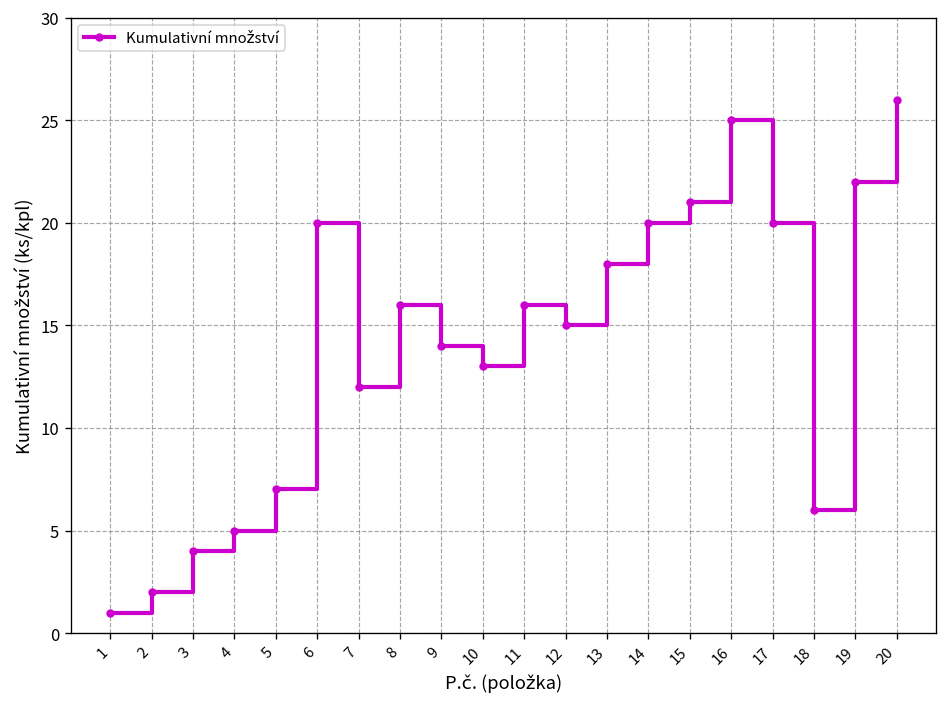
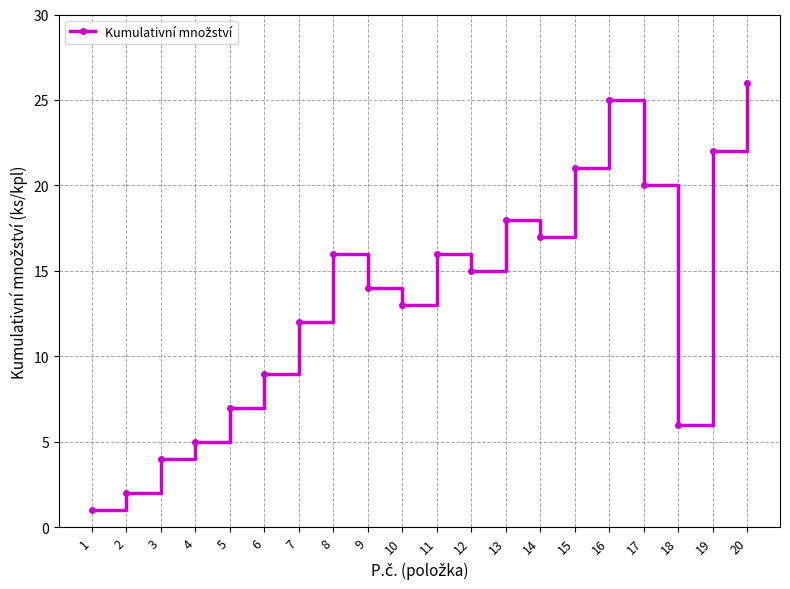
6: 20 -> 9
14: 20 -> 17
